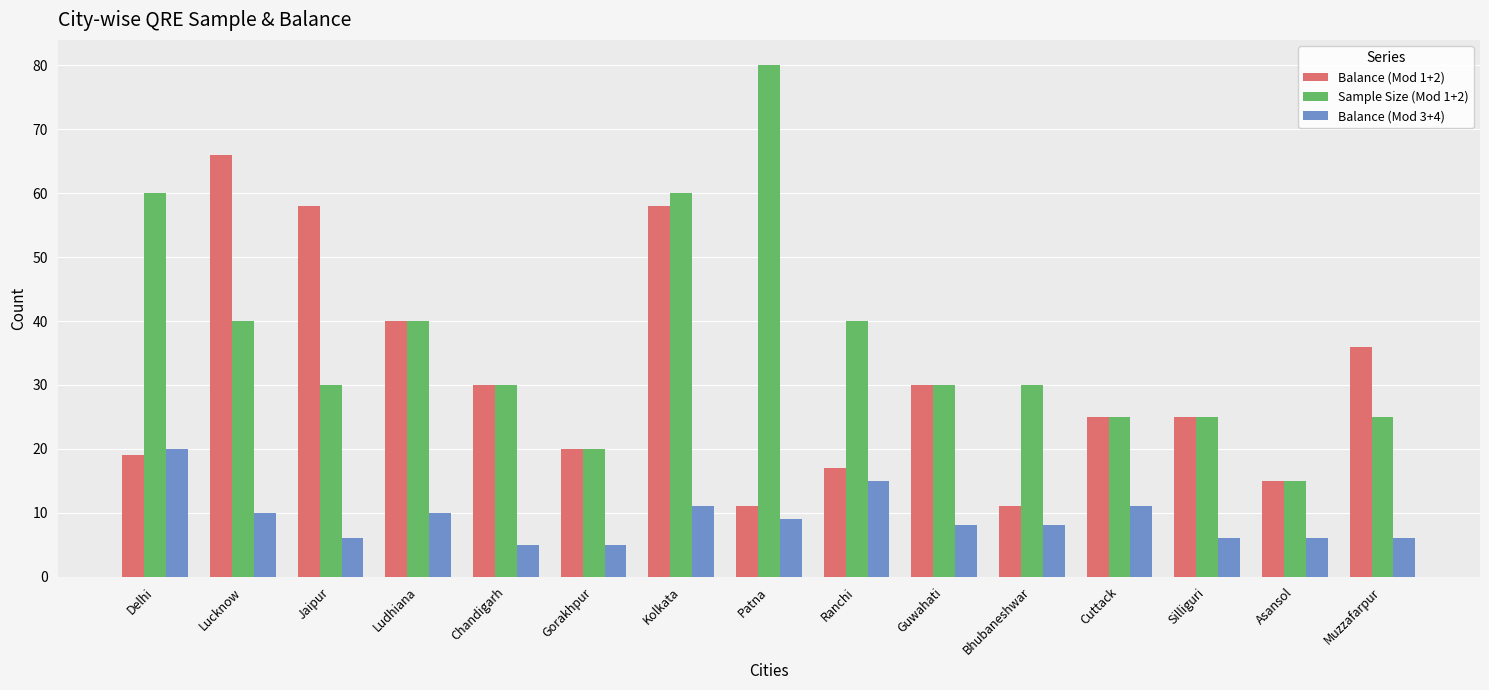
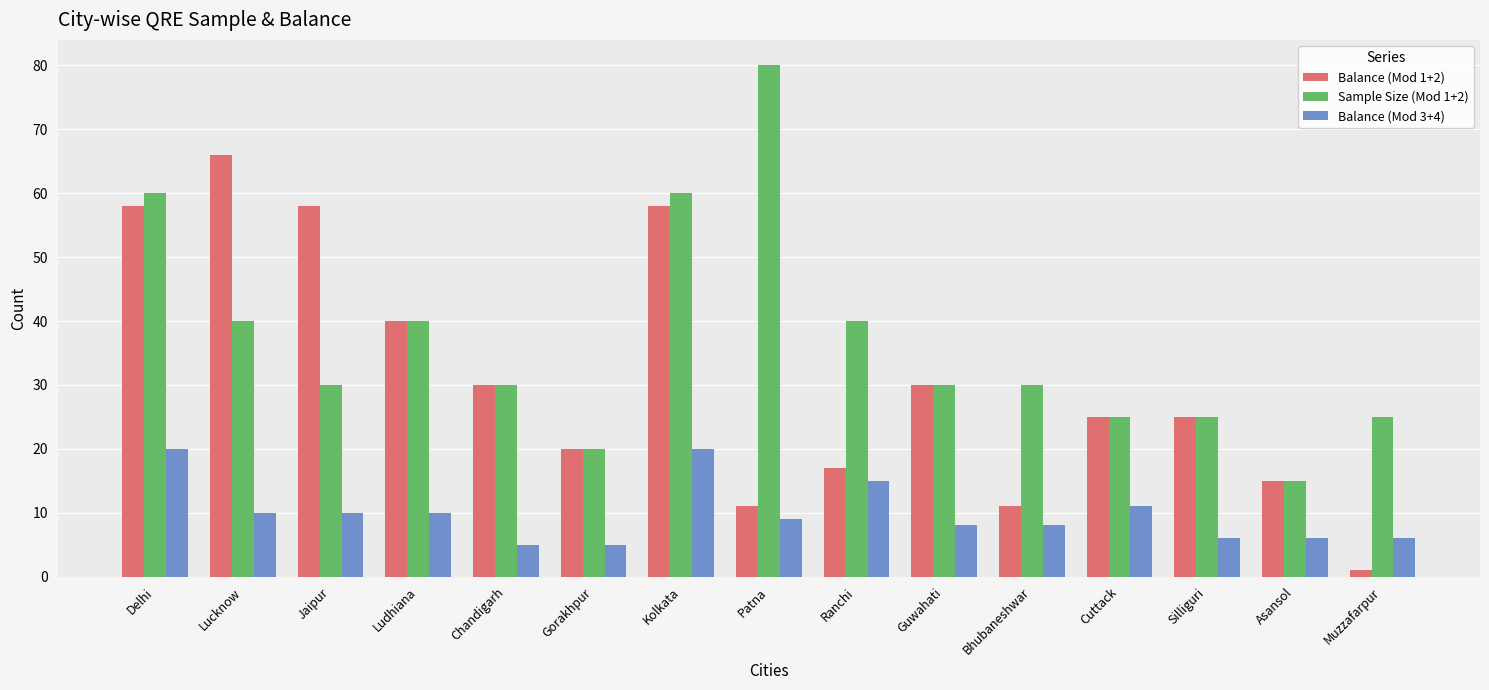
Balance (Mod 1+2), Delhi: 19 -> 58
Balance (Mod 3+4), Jaipur: 6 -> 10
Balance (Mod 3+4), Kolkata: 11 -> 20
Balance (Mod 1+2), Muzzafarpur: 36 -> 1
